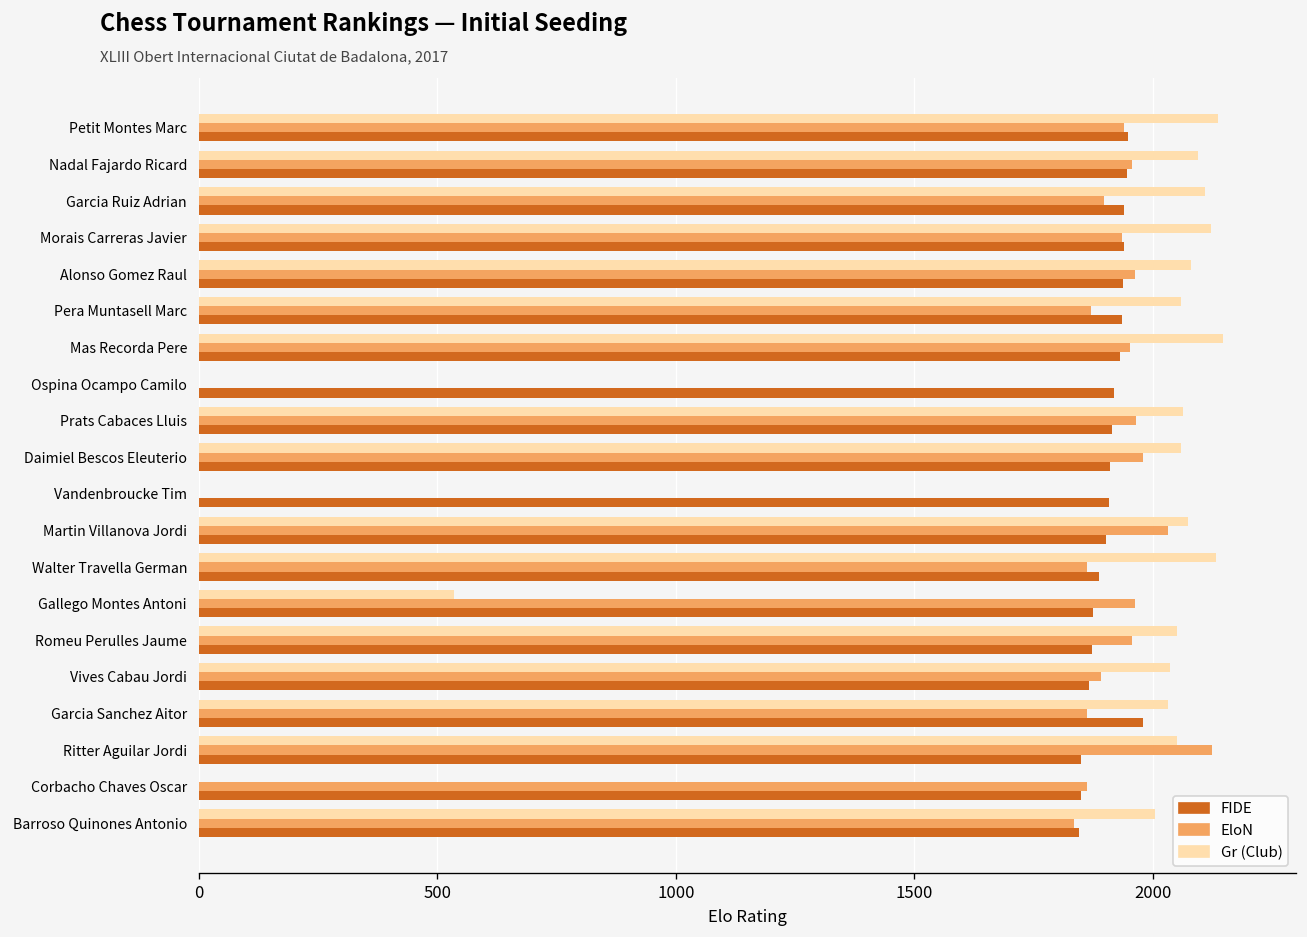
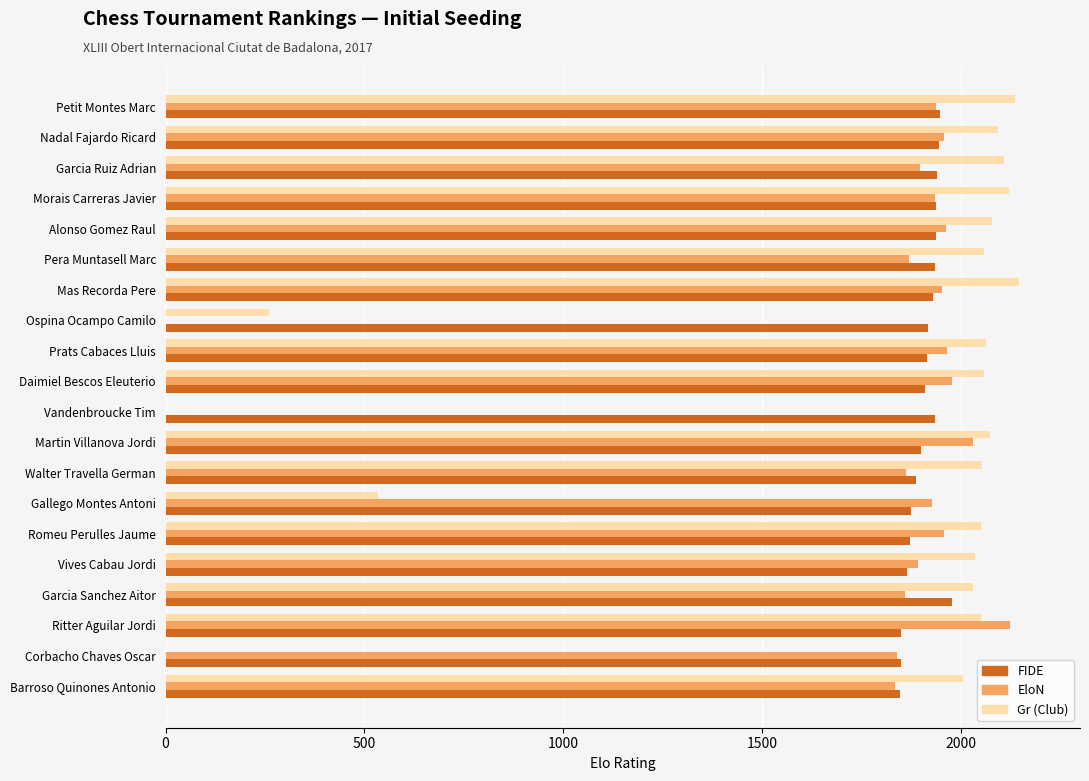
Gr (Club), Ospina Ocampo Camilo: 0 -> 260
FIDE, Vandenbroucke Tim: 1910 -> 1940
Gr (Club), Walter Travella German: 2130 -> 2050
EloN, Gallego Montes Antoni: 1960 -> 1930
EloN, Corbacho Chaves Oscar: 1860 -> 1840
